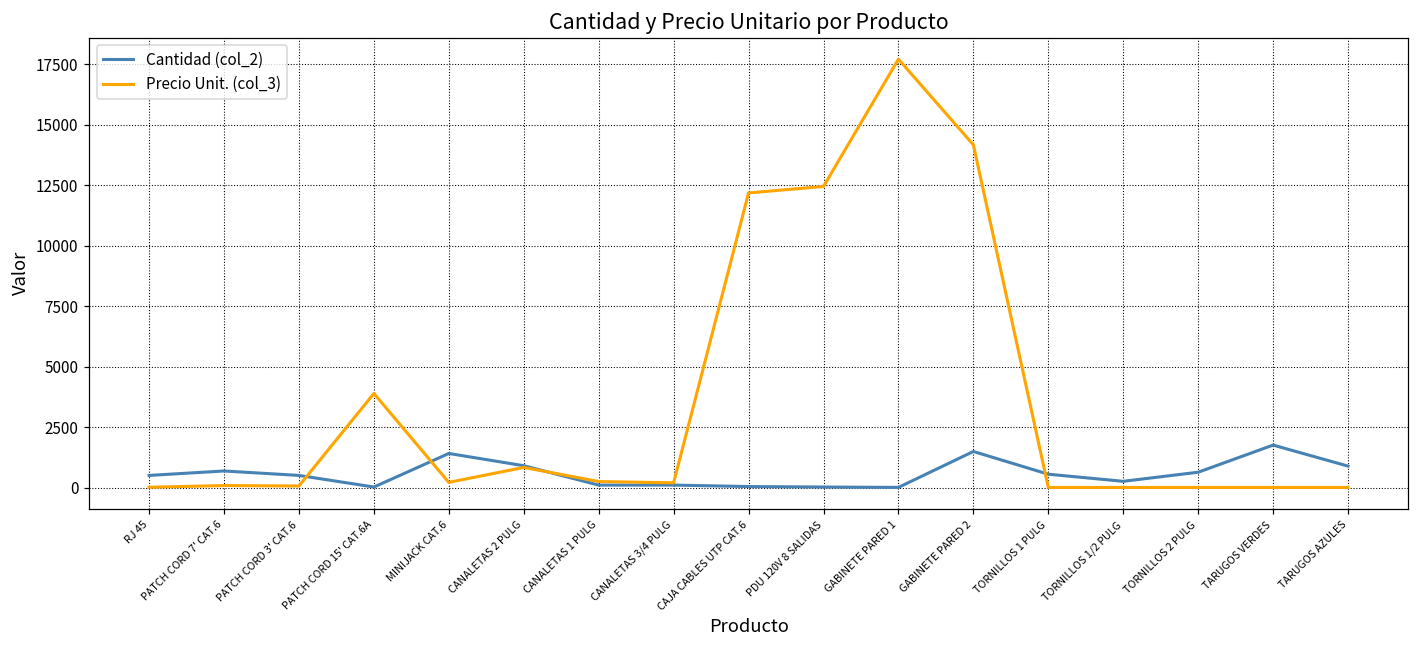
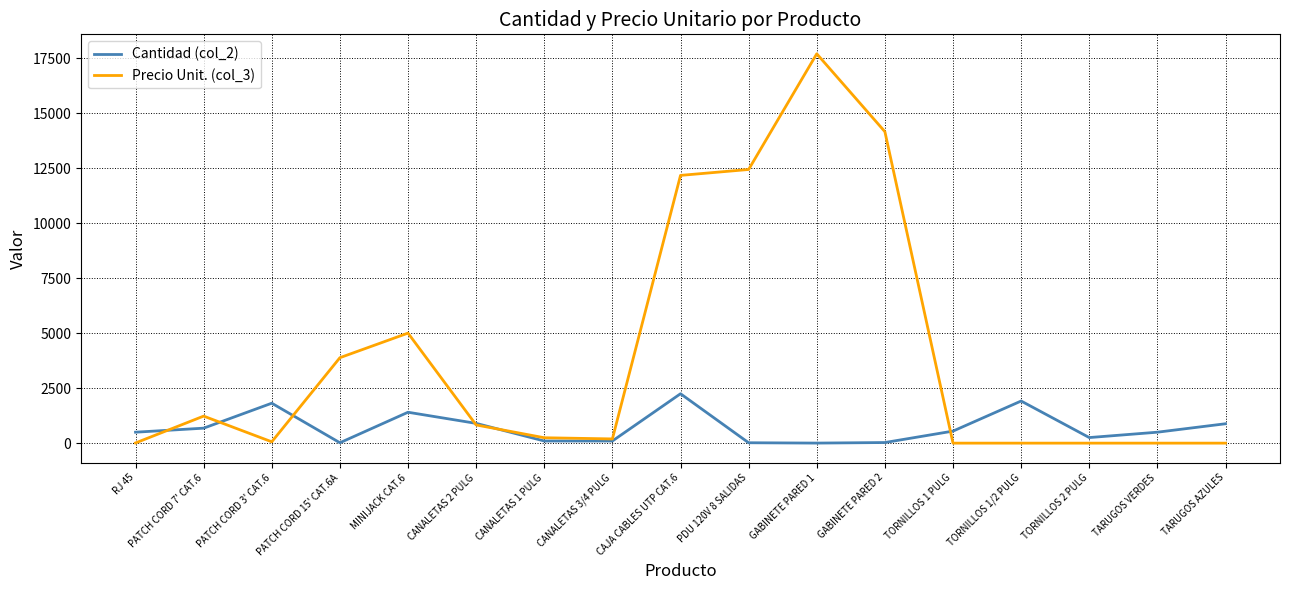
Precio Unit. (col_3), PATCH CORD 7' CAT.6: 100 -> 1200
Cantidad (col_2), PATCH CORD 3' CAT.6: 500 -> 1800
Precio Unit. (col_3), MINIJACK CAT.6: 200 -> 5000
Cantidad (col_2), CAJA CABLES UTP CAT.6: 0 -> 2200
Cantidad (col_2), GABINETE PARED 2: 1500 -> 0
Cantidad (col_2), TORNILLOS 1/2 PULG: 300 -> 1900
Cantidad (col_2), TORNILLOS 2 PULG: 600 -> 300
Cantidad (col_2), TARUGOS VERDES: 1800 -> 500
